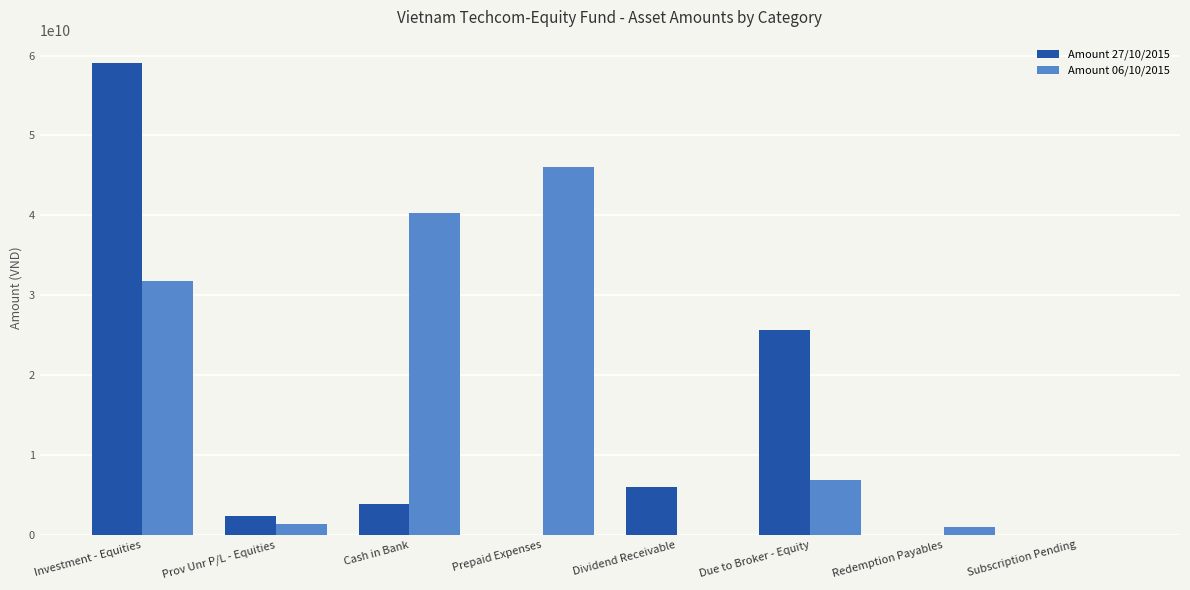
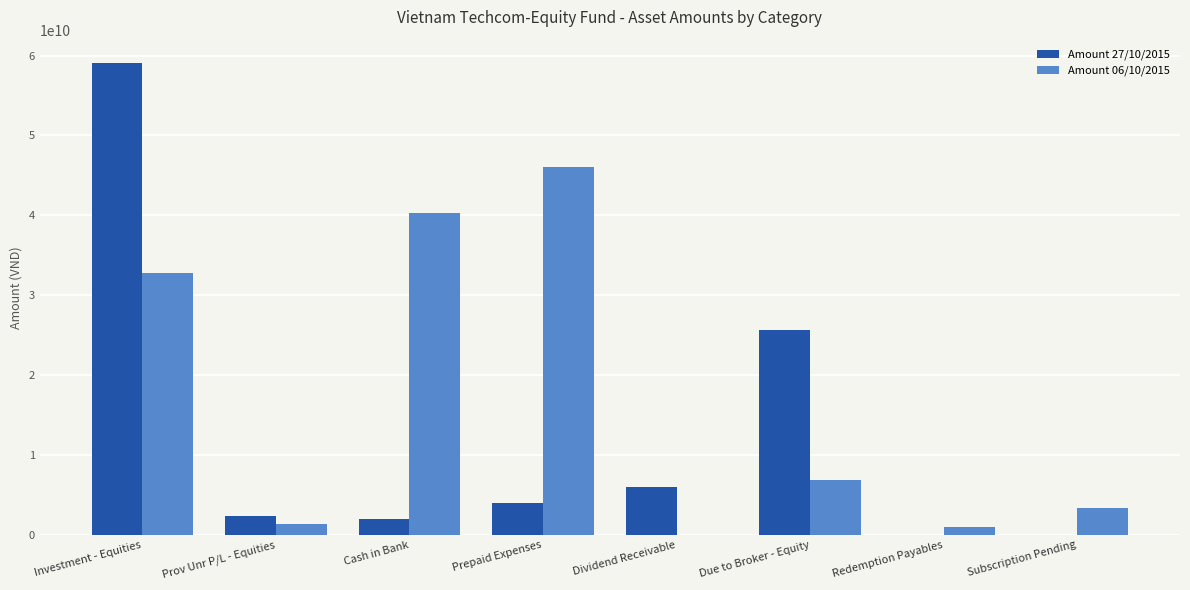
Amount 06/10/2015, Investment - Equities: 32000000000 -> 33000000000
Amount 27/10/2015, Cash in Bank: 4000000000 -> 2000000000
Amount 27/10/2015, Prepaid Expenses: 0 -> 4000000000
Amount 06/10/2015, Subscription Pending: 0 -> 3000000000
